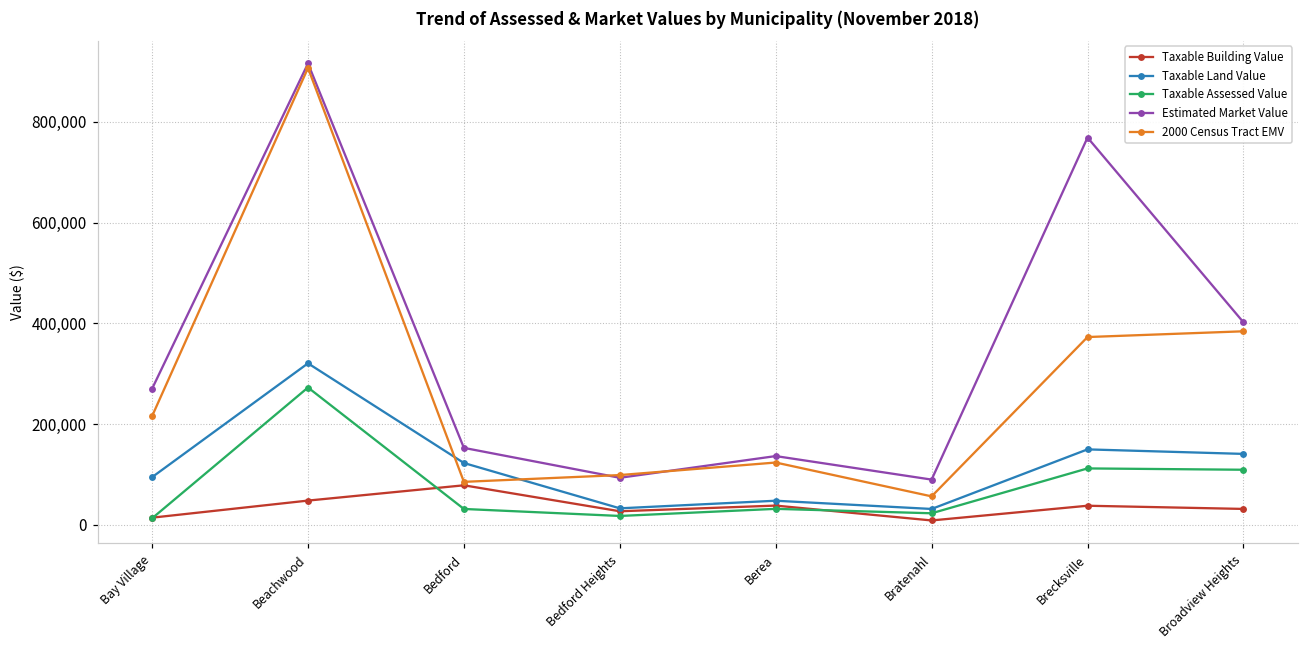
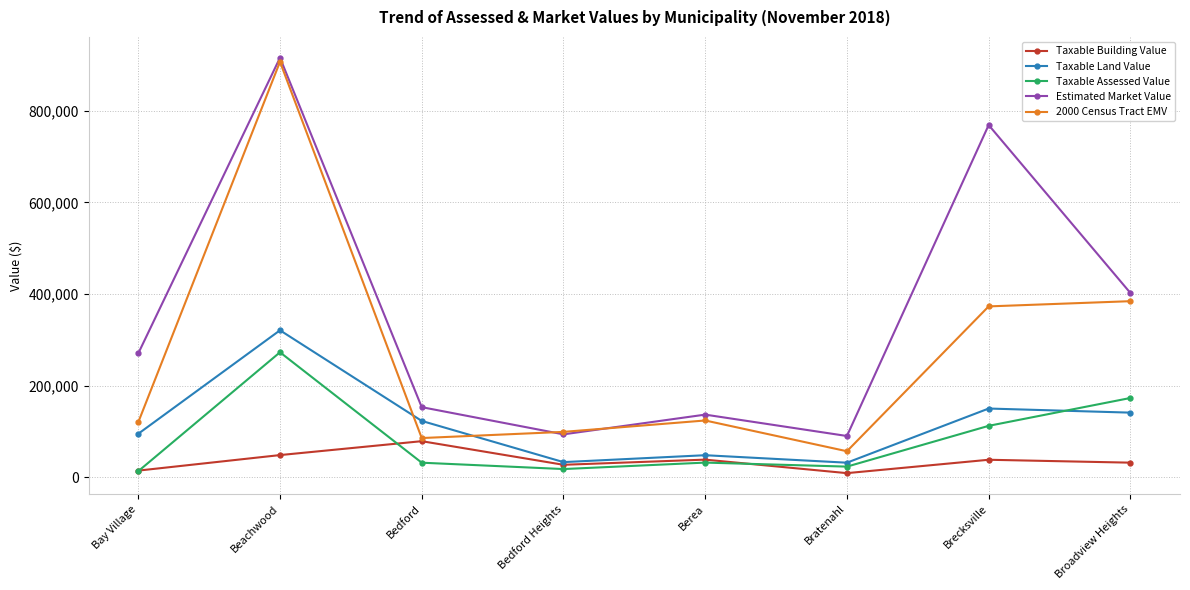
2000 Census Tract EMV, Bay Village: 220,000 -> 120,000
Taxable Assessed Value, Broadview Heights: 110,000 -> 170,000
